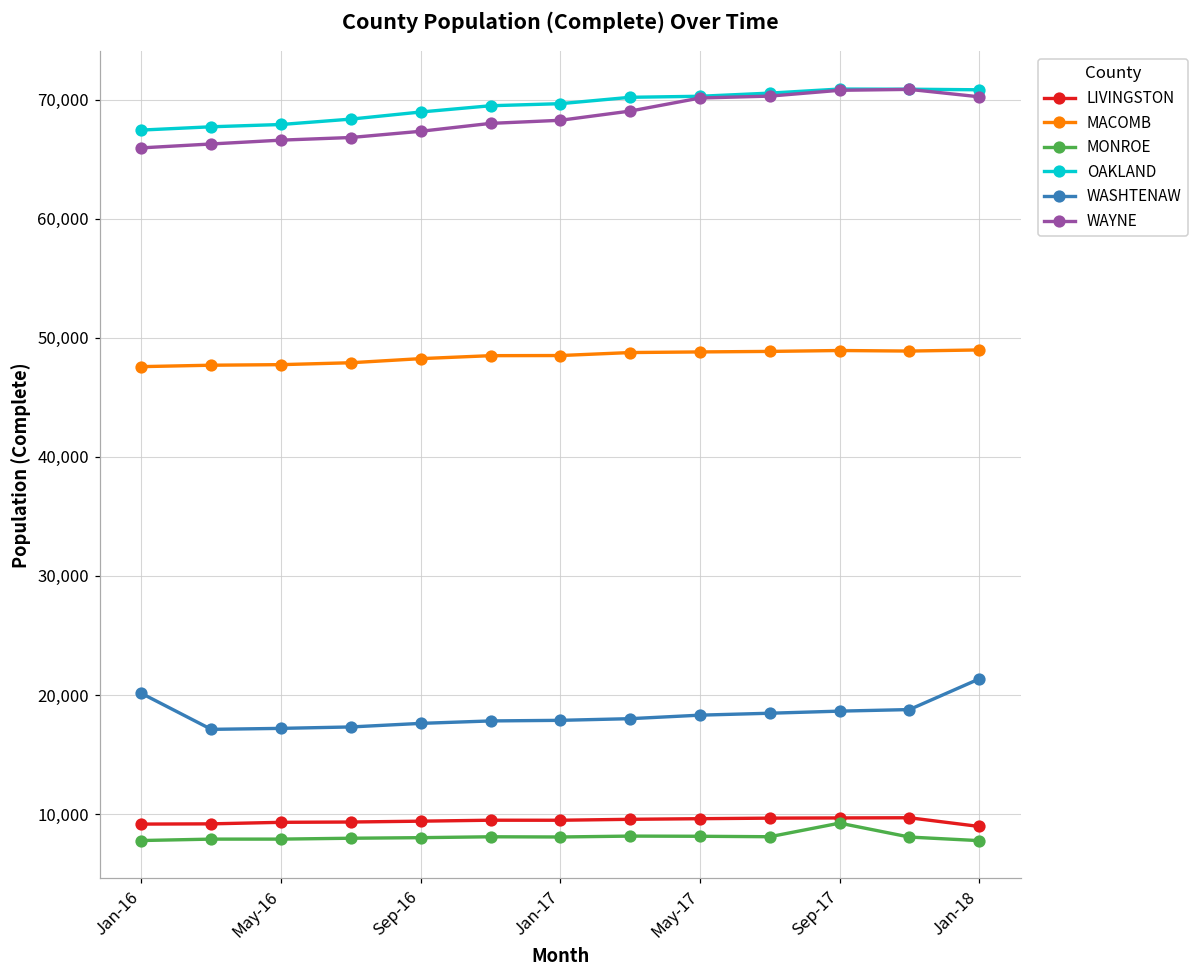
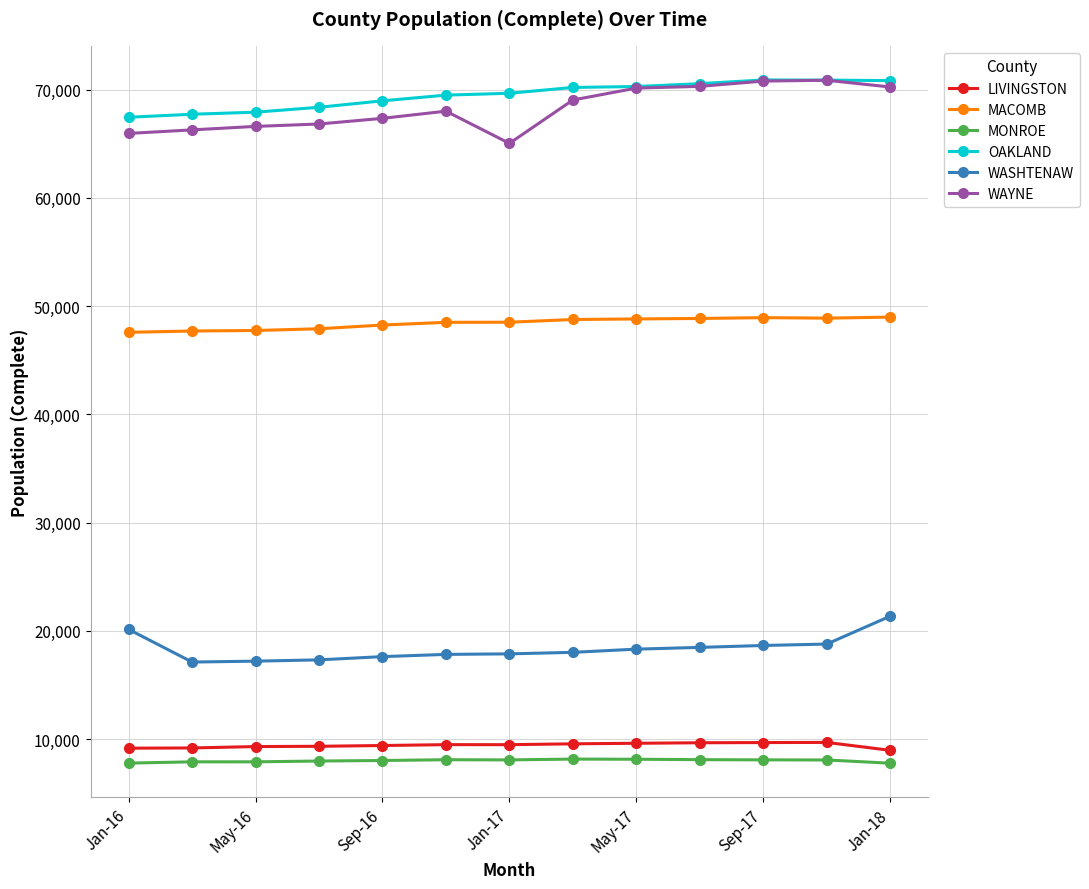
WAYNE, Jan-17: 68,300 -> 65,000
MONROE, Sep-17: 9,200 -> 8,100
